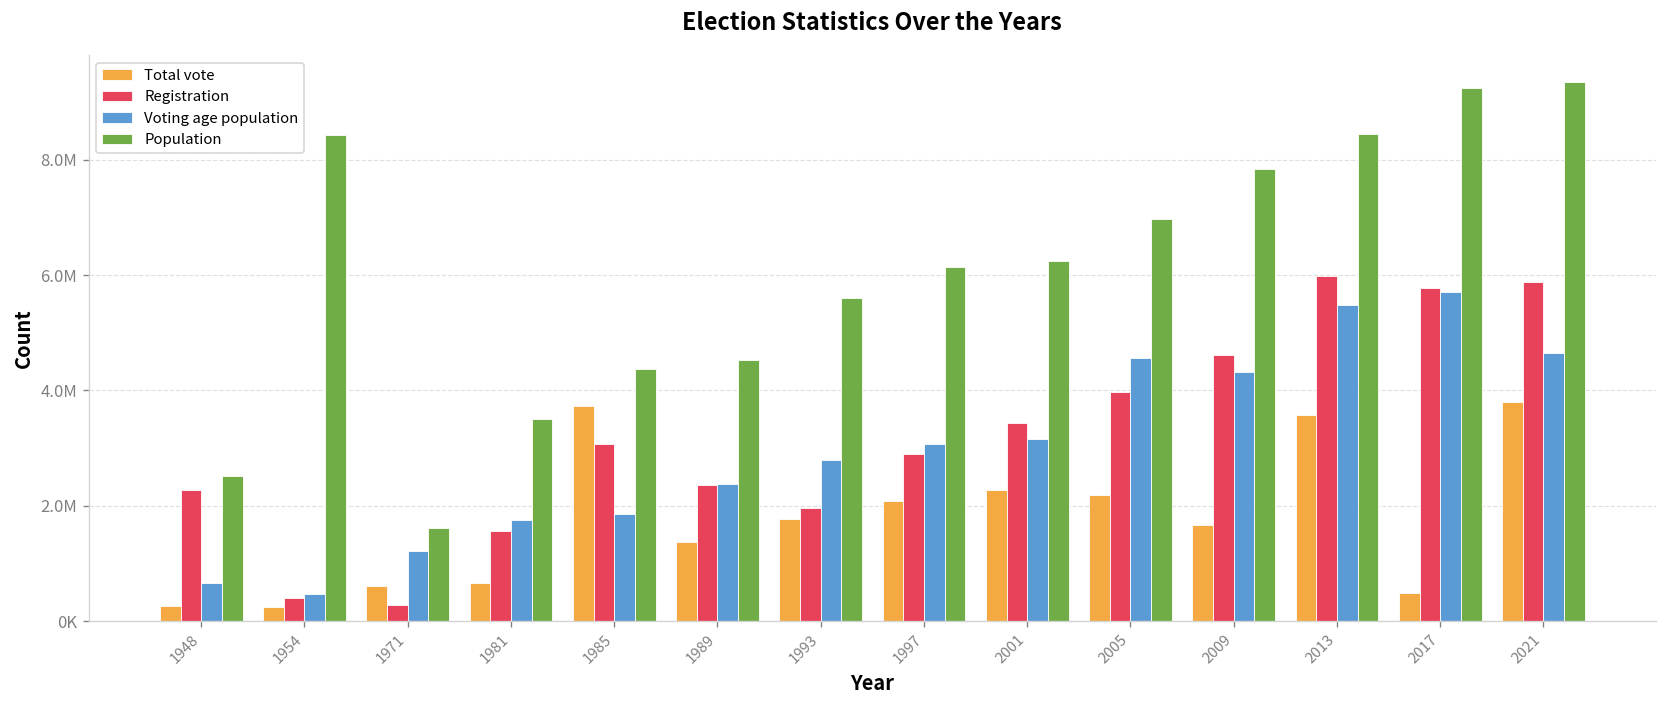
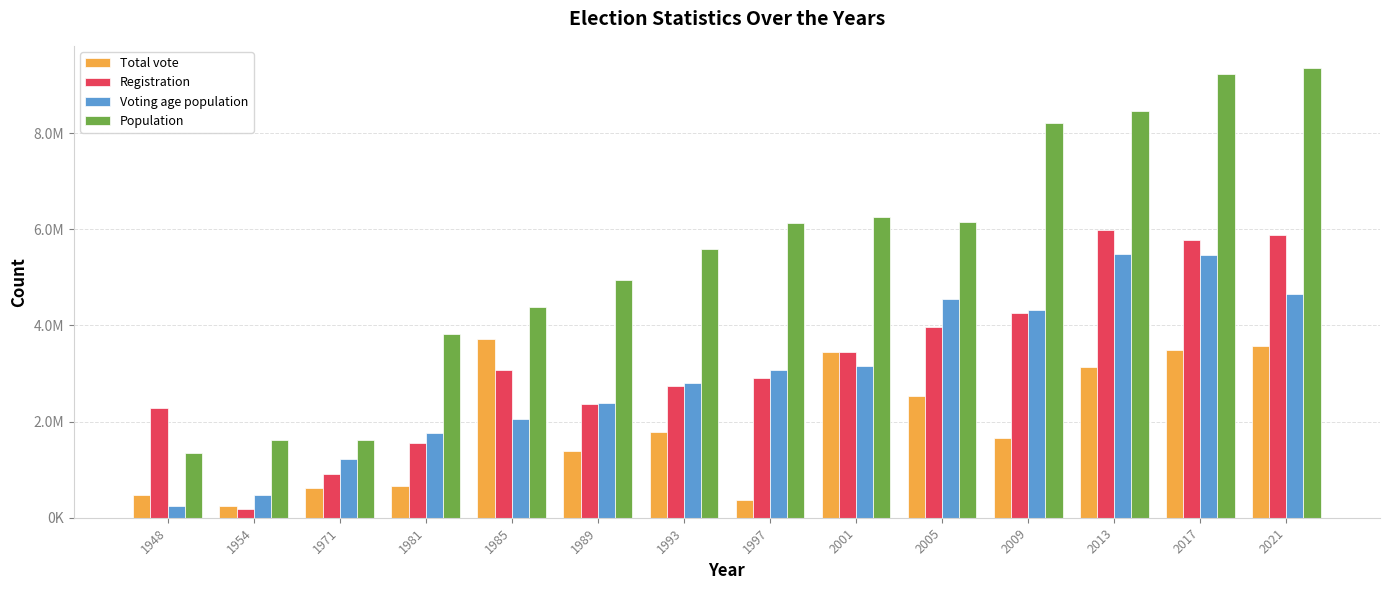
Total vote, 1948: 300000 -> 500000
Voting age population, 1948: 700000 -> 200000
Population, 1948: 2500000 -> 1400000
Registration, 1954: 400000 -> 200000
Population, 1954: 8400000 -> 1600000
Registration, 1971: 300000 -> 900000
Population, 1981: 3500000 -> 3800000
Voting age population, 1985: 1900000 -> 2100000
Population, 1989: 4500000 -> 5000000
Registration, 1993: 2000000 -> 2700000
Total vote, 1997: 2100000 -> 400000
Total vote, 2001: 2300000 -> 3400000
Total vote, 2005: 2200000 -> 2500000
Population, 2005: 7000000 -> 6200000
Registration, 2009: 4600000 -> 4300000
Population, 2009: 7800000 -> 8200000
Total vote, 2013: 3600000 -> 3100000
Total vote, 2017: 500000 -> 3500000
Voting age population, 2017: 5700000 -> 5500000
Total vote, 2021: 3800000 -> 3600000
